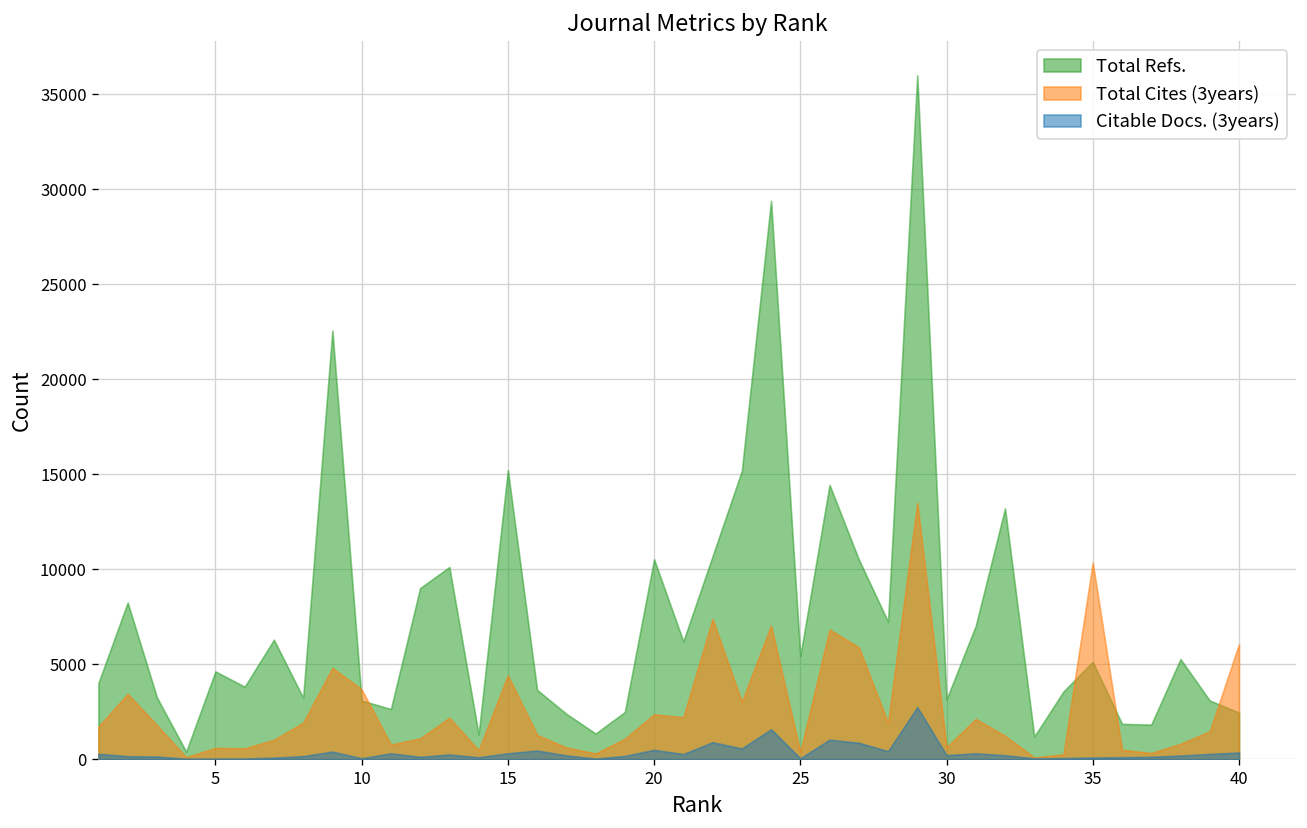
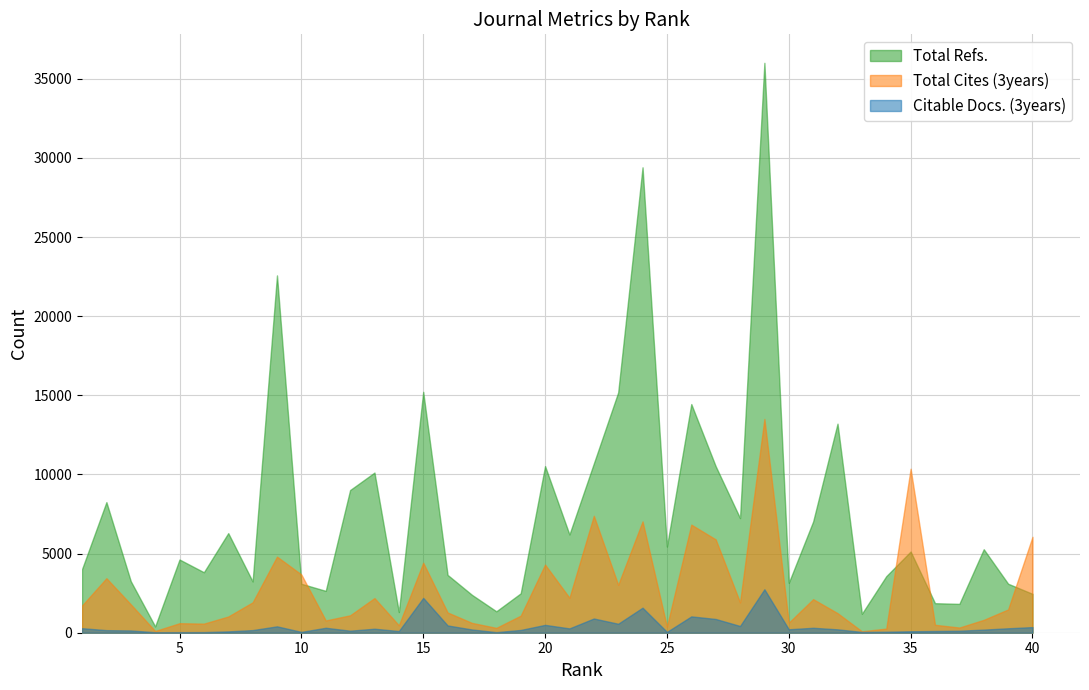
Citable Docs. (3years), 15: 300 -> 2200
Total Cites (3years), 20: 2400 -> 4300
